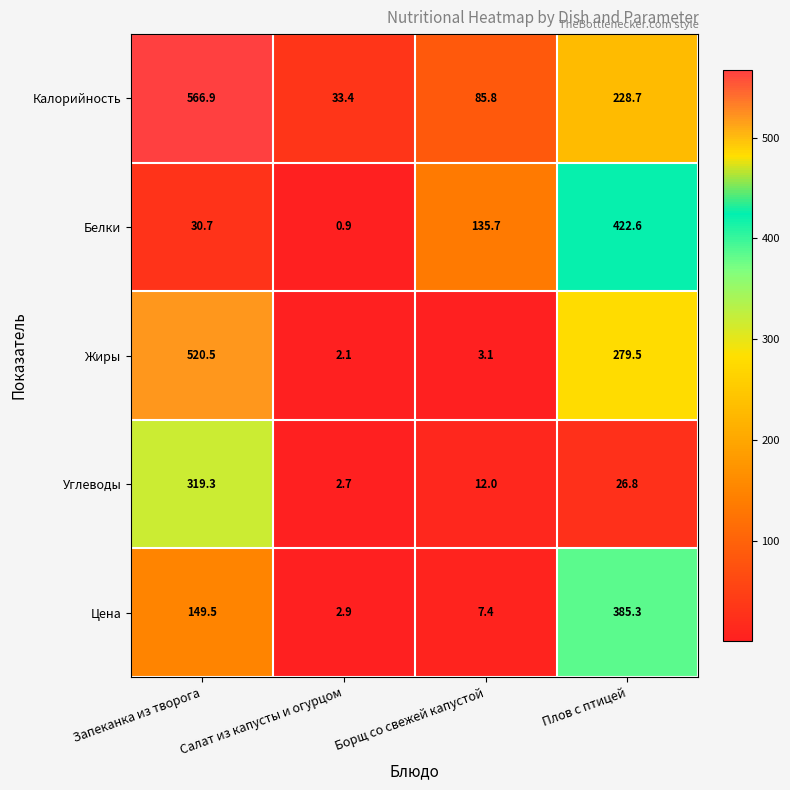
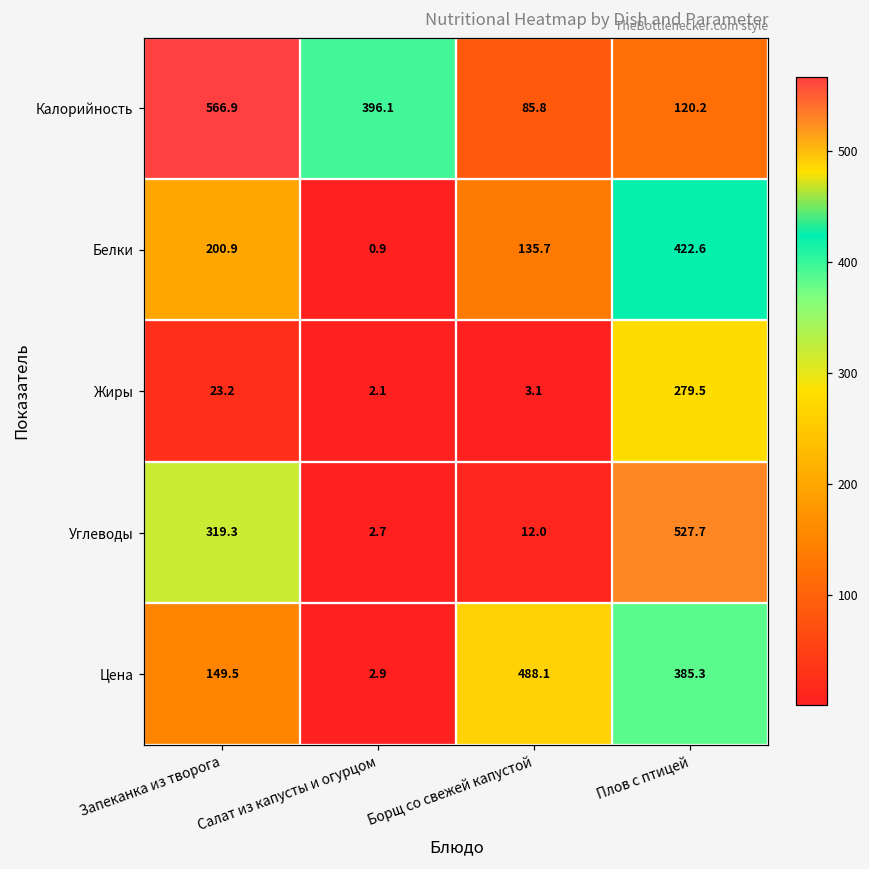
Калорийность, Салат из капусты и огурцом: 33.4 -> 396.1
Калорийность, Плов с птицей: 228.7 -> 120.2
Белки, Запеканка из творога: 30.7 -> 200.9
Жиры, Запеканка из творога: 520.5 -> 23.2
Углеводы, Плов с птицей: 26.8 -> 527.7
Цена, Борщ со свежей капустой: 7.4 -> 488.1
